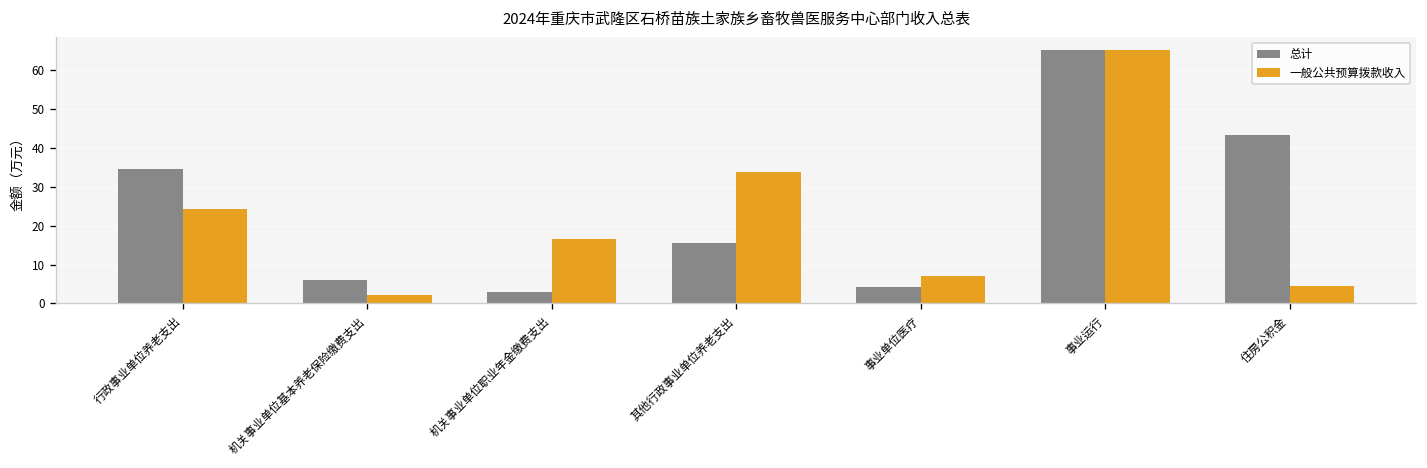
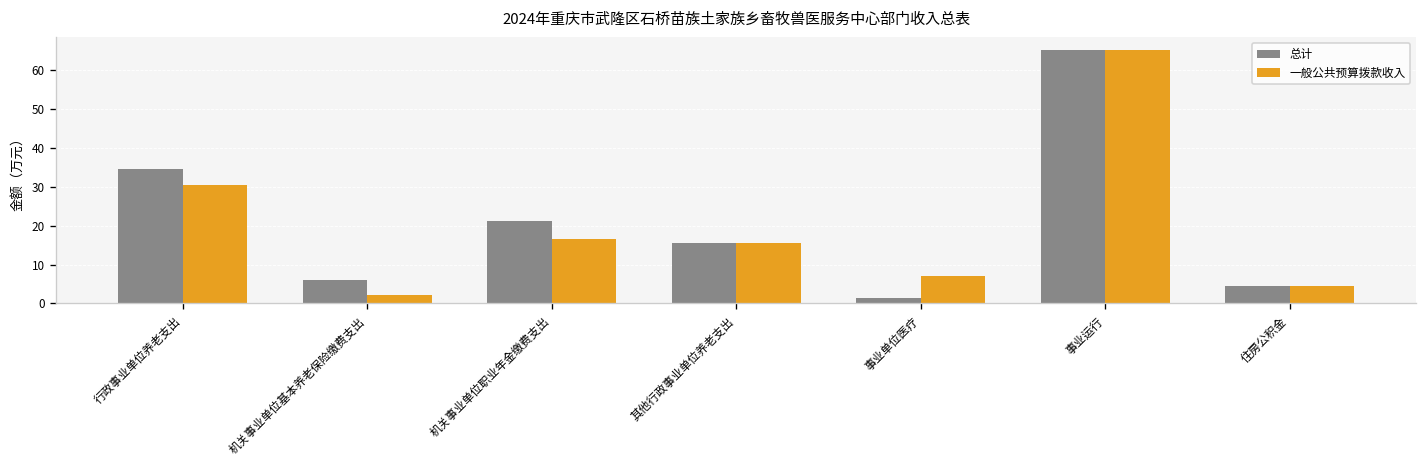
一般公共预算拨款收入, 行政事业单位养老支出: 24 -> 31
总计, 机关事业单位职业年金缴费支出: 3 -> 21
一般公共预算拨款收入, 其他行政事业单位养老支出: 34 -> 15
总计, 事业单位医疗: 4 -> 1
总计, 住房公积金: 43 -> 4
